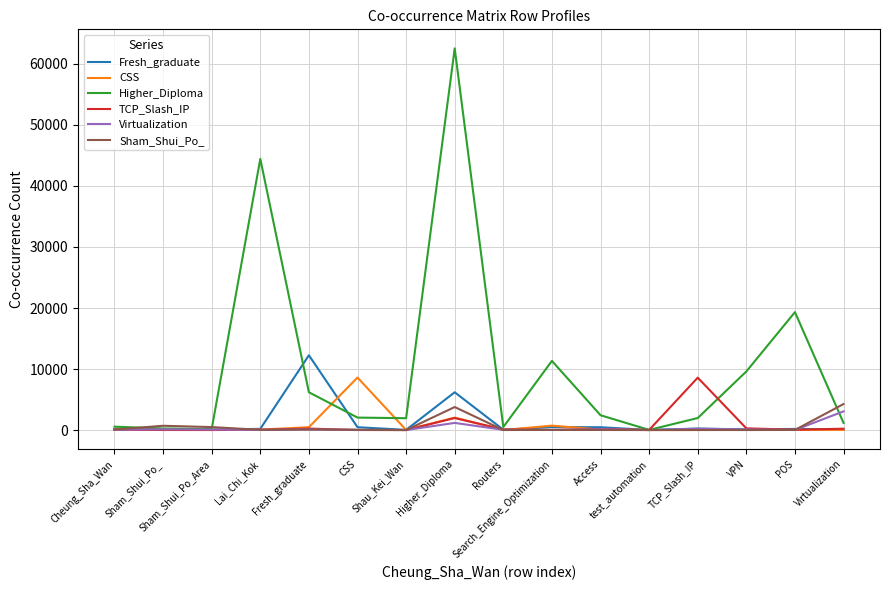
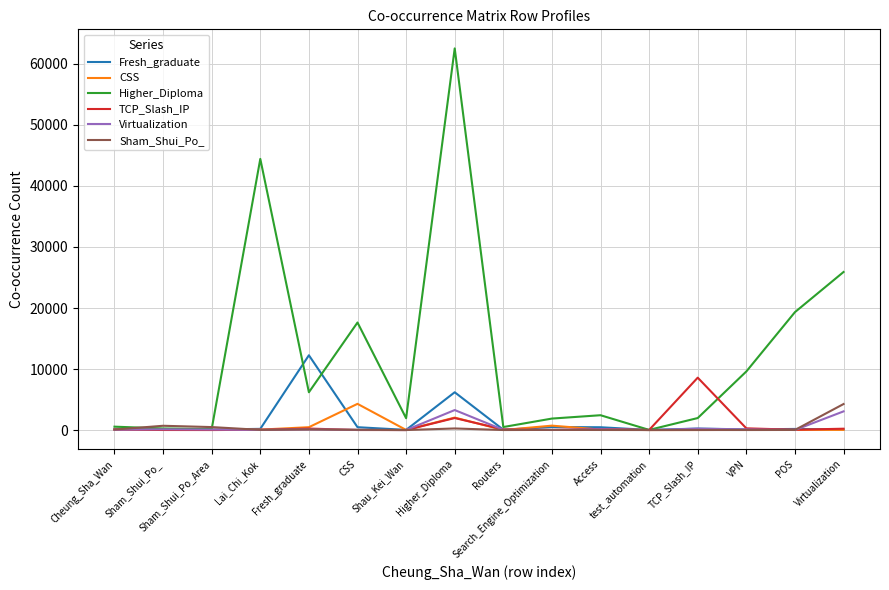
CSS, CSS: 9000 -> 4000
Higher_Diploma, CSS: 2000 -> 18000
Virtualization, Higher_Diploma: 1000 -> 3000
Sham_Shui_Po_, Higher_Diploma: 4000 -> 0
Higher_Diploma, Search_Engine_Optimization: 11000 -> 2000
Higher_Diploma, Virtualization: 1000 -> 26000
